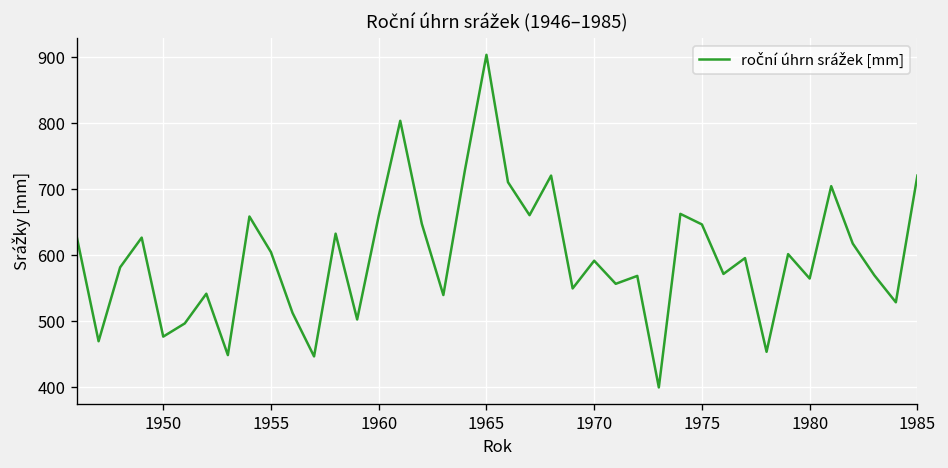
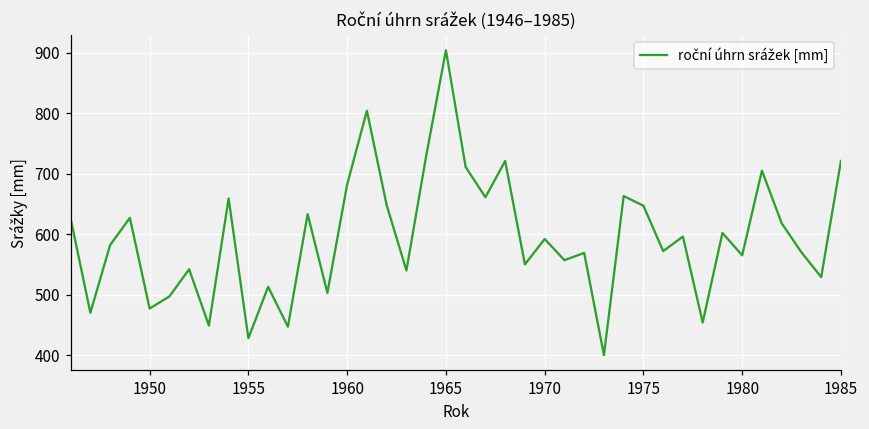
1955: 610 -> 430
1960: 660 -> 680
